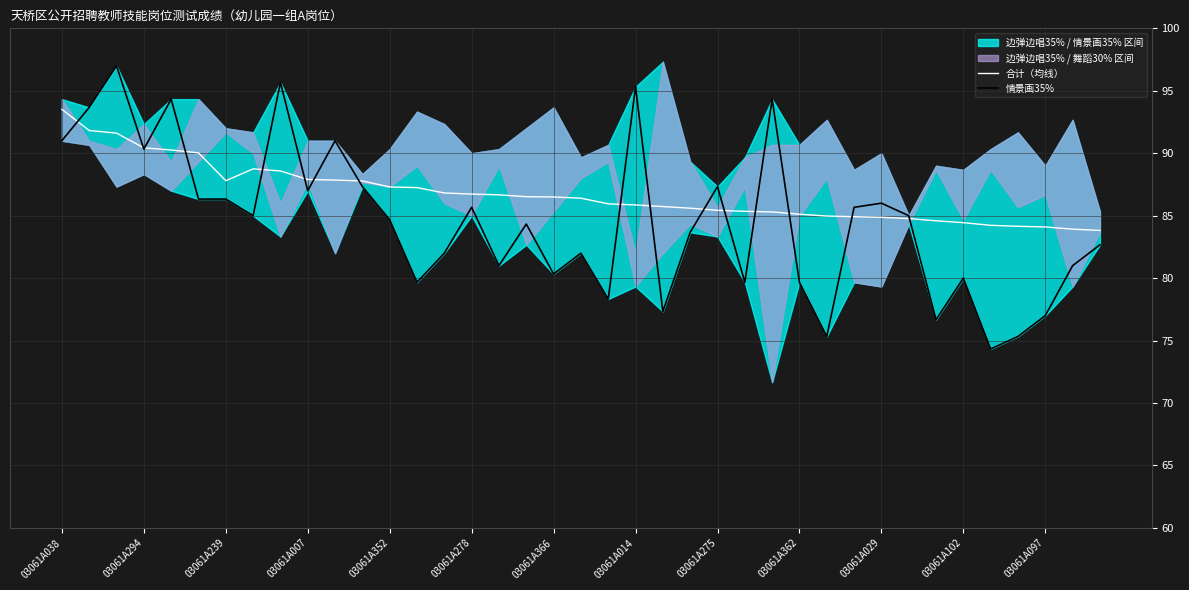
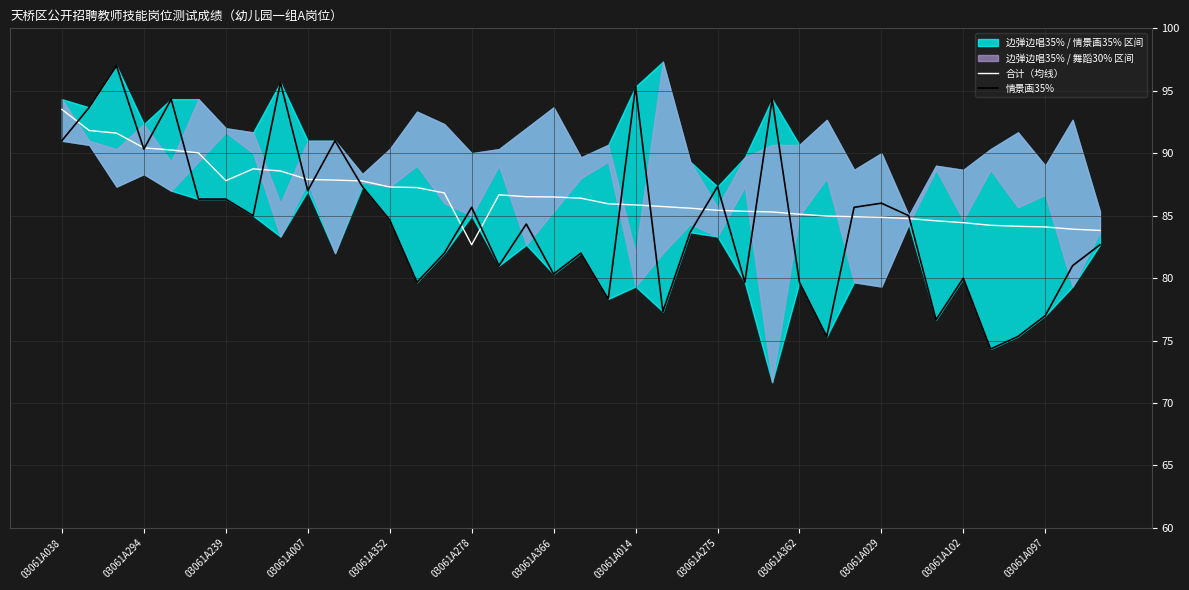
合计（均线）, 03061A278: 86.7 -> 82.7
